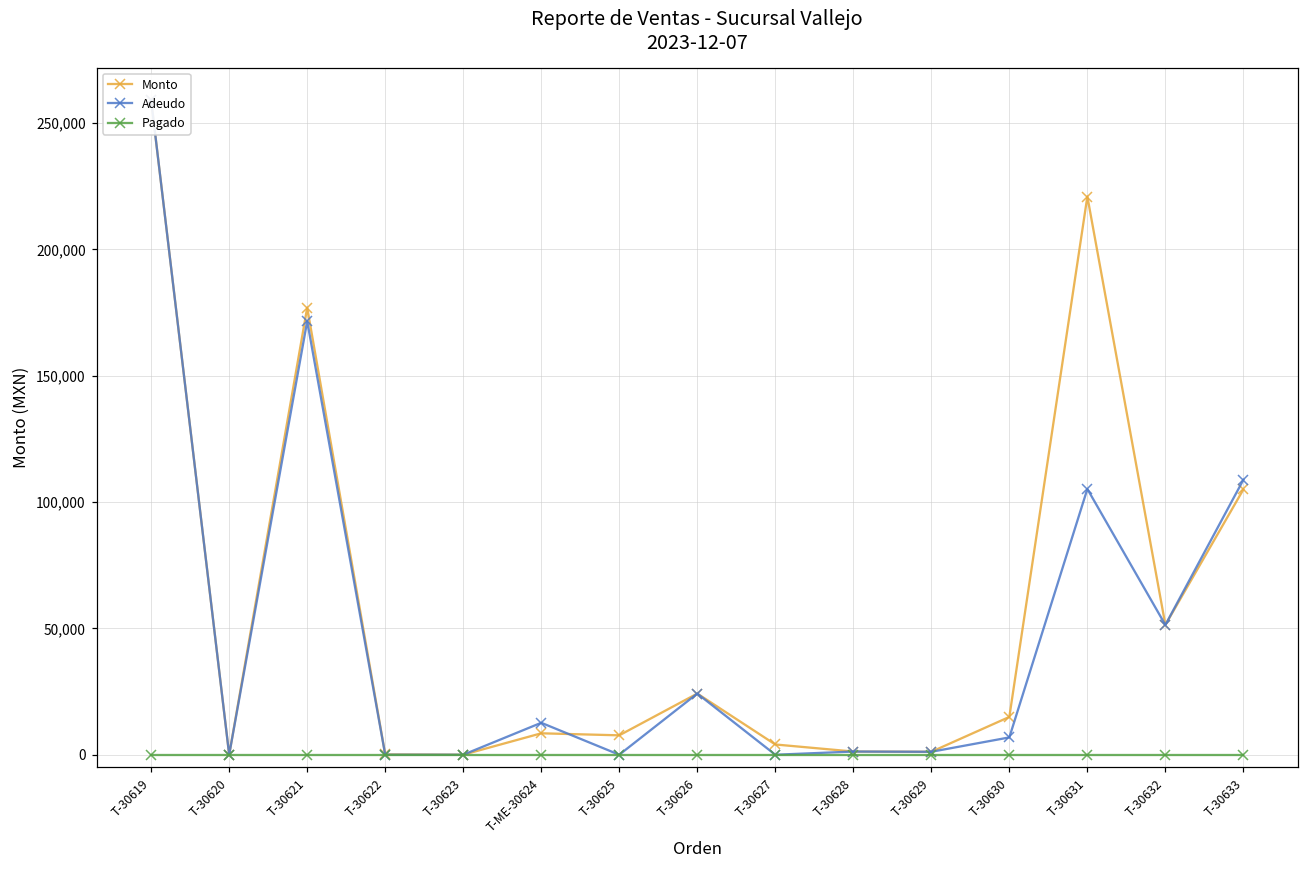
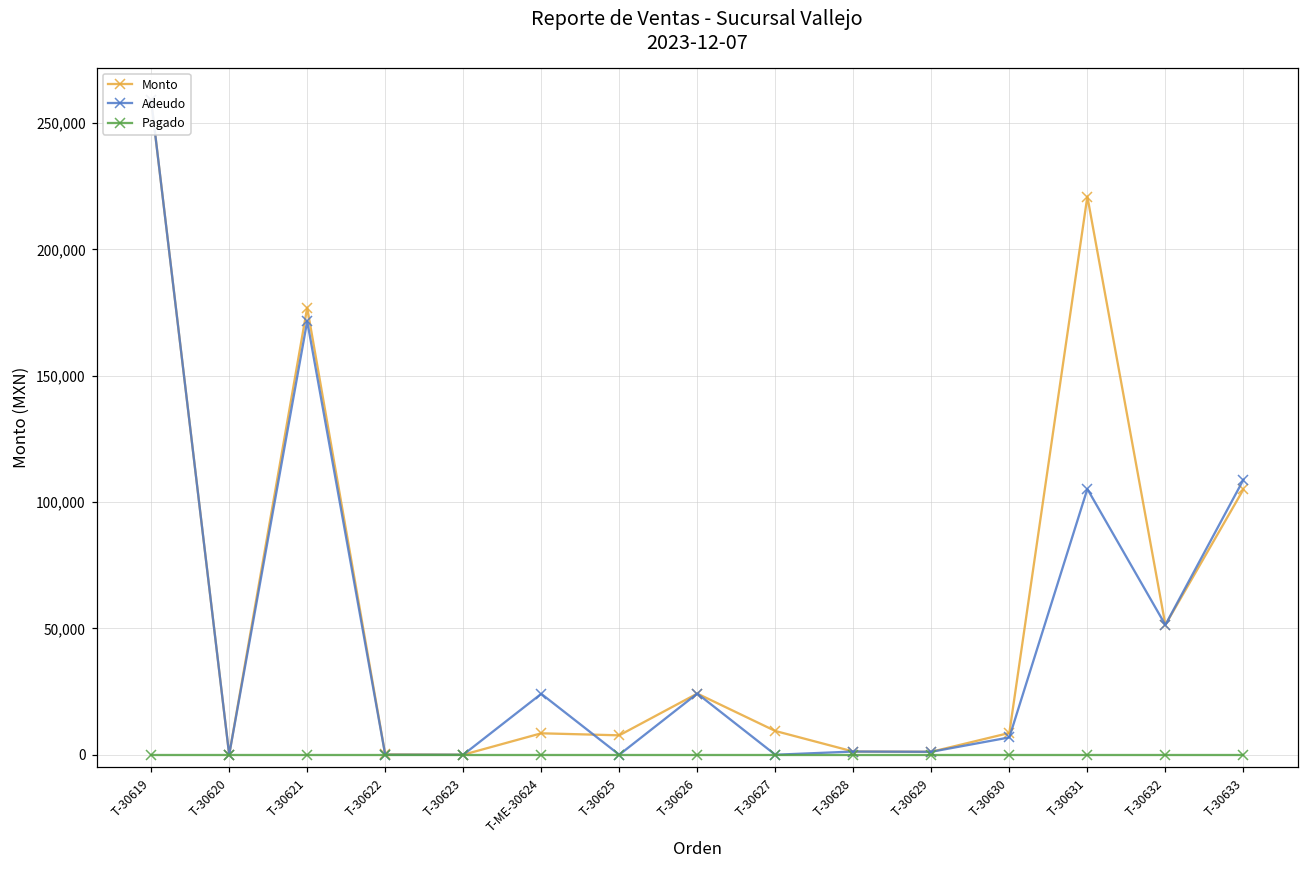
Adeudo, T-ME-30624: 13,000 -> 24,000
Monto, T-30627: 4,000 -> 9,000
Monto, T-30630: 15,000 -> 9,000
